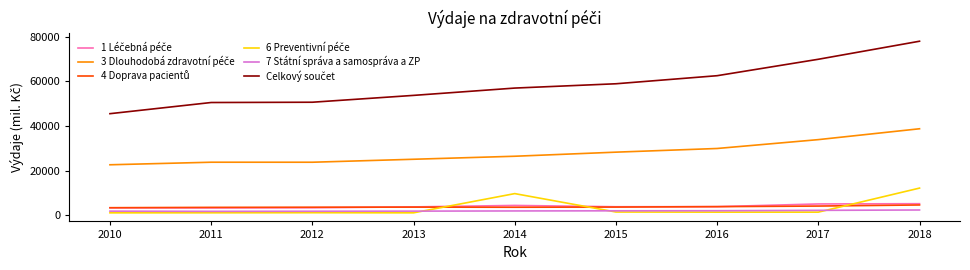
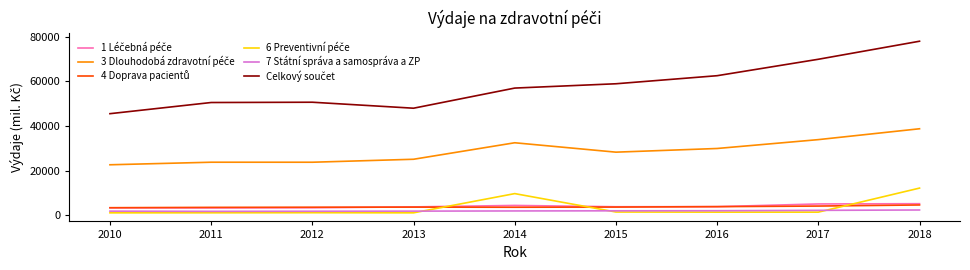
Celkový součet, 2013: 54000 -> 48000
3 Dlouhodobá zdravotní péče, 2014: 26000 -> 32000
